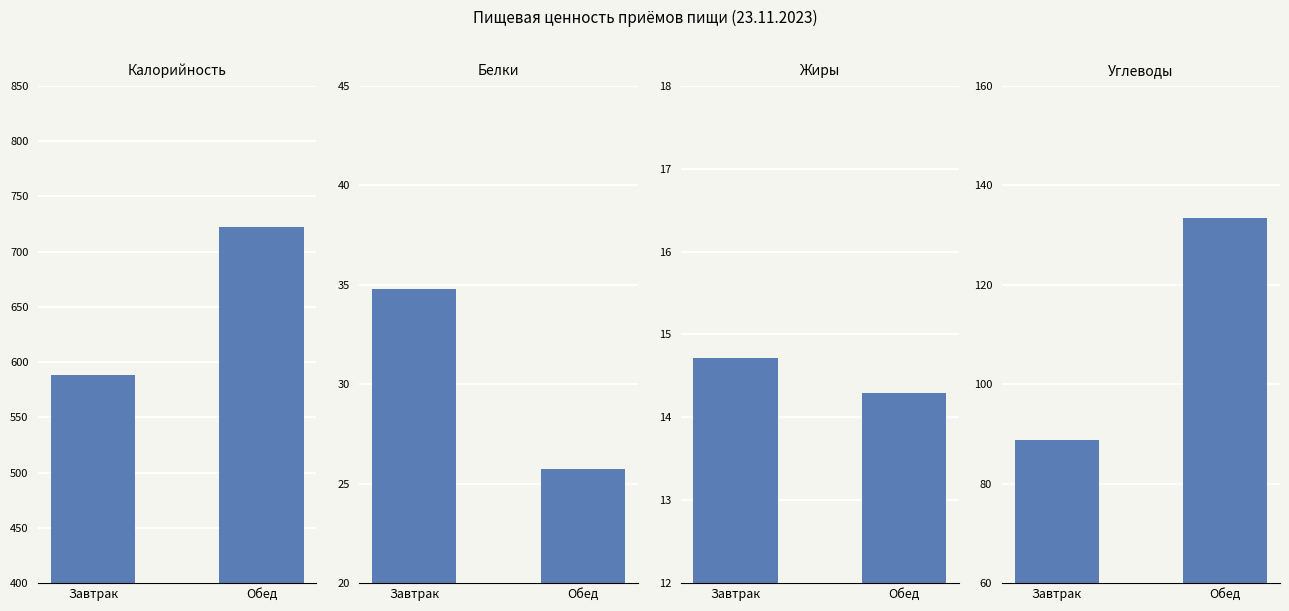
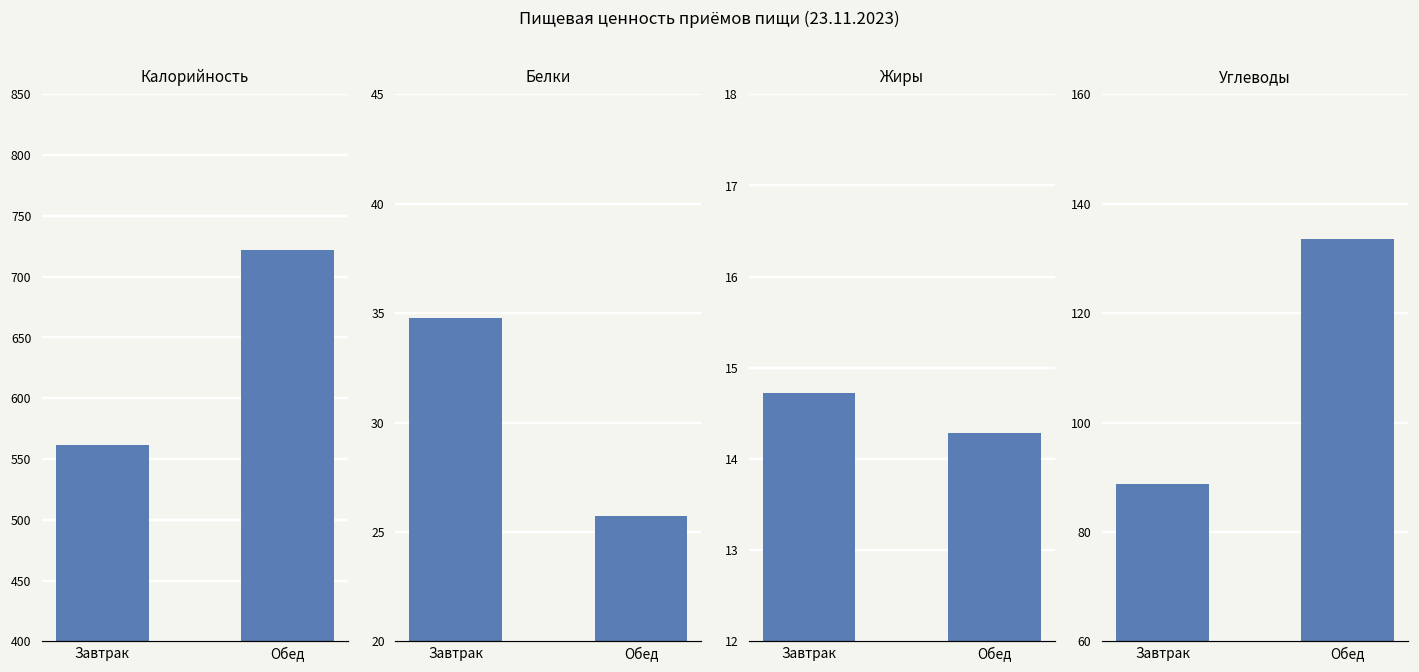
Калорийность, Завтрак: 588 -> 561
